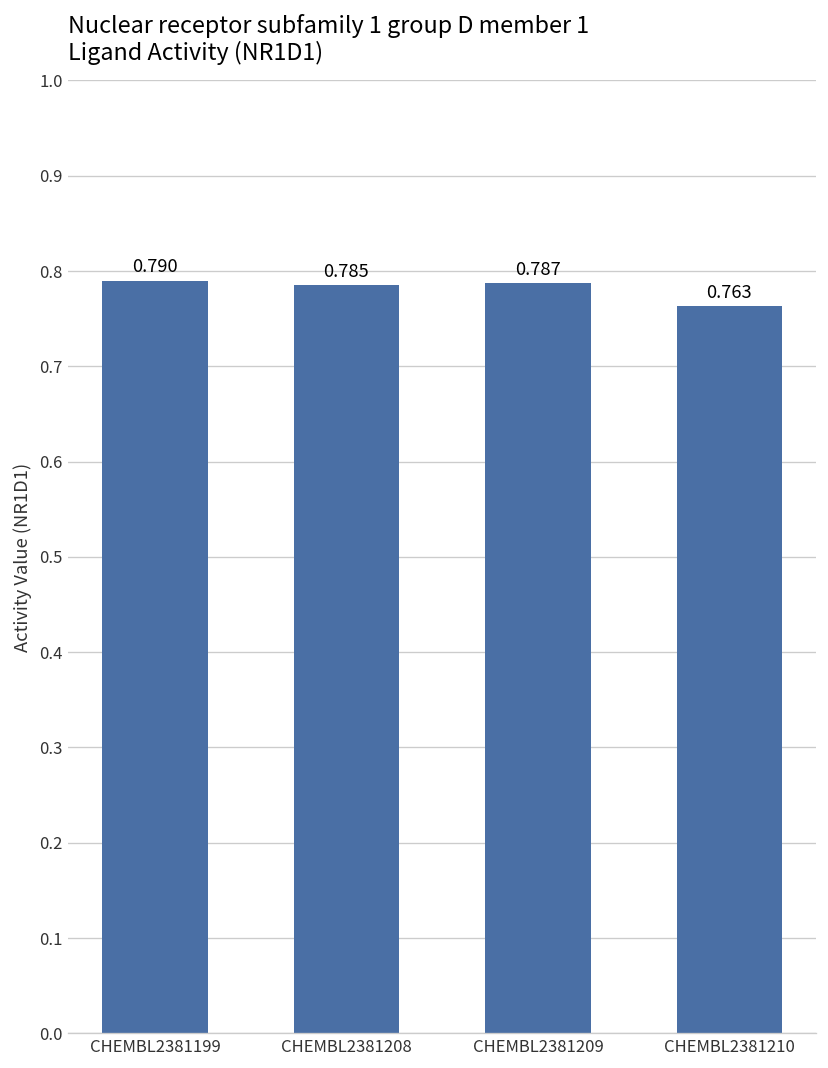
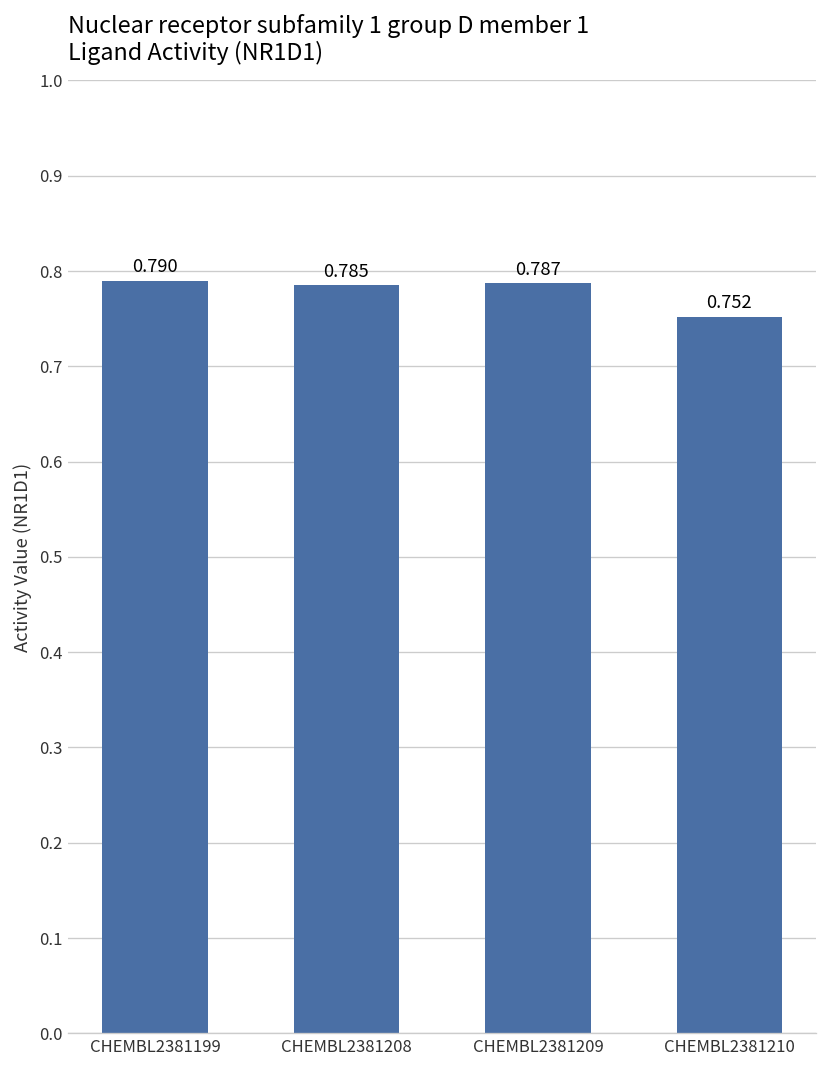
CHEMBL2381210: 0.763 -> 0.752
